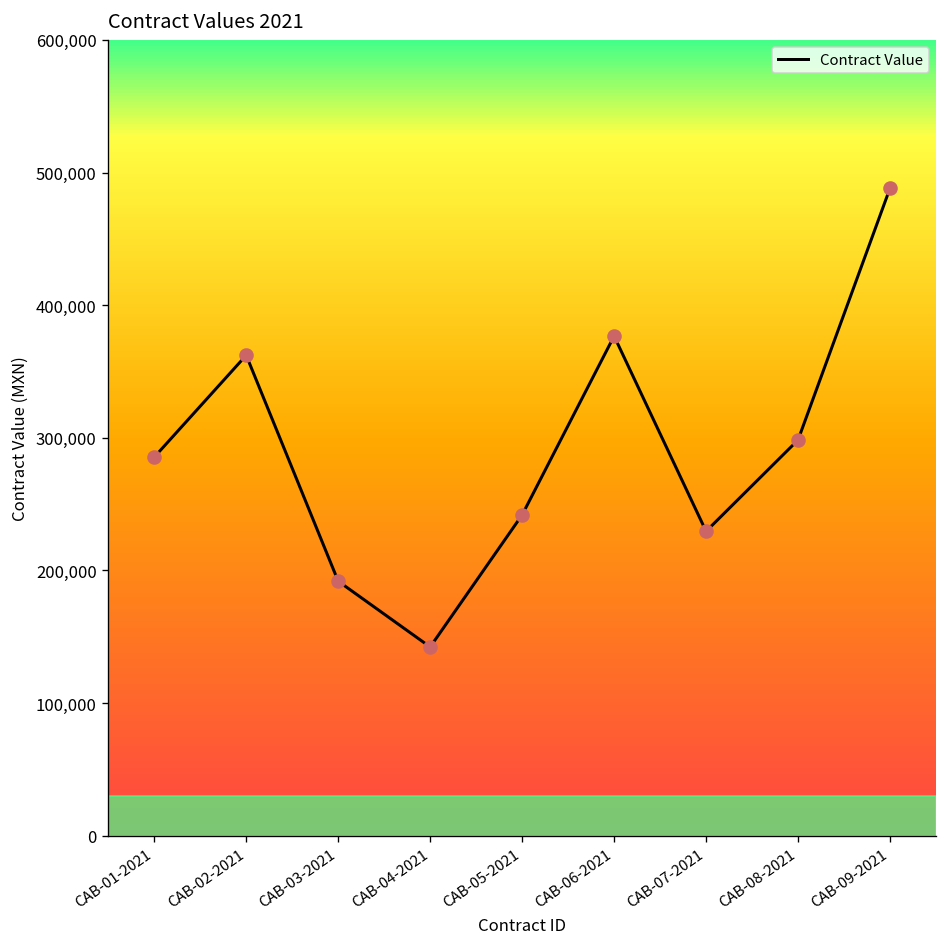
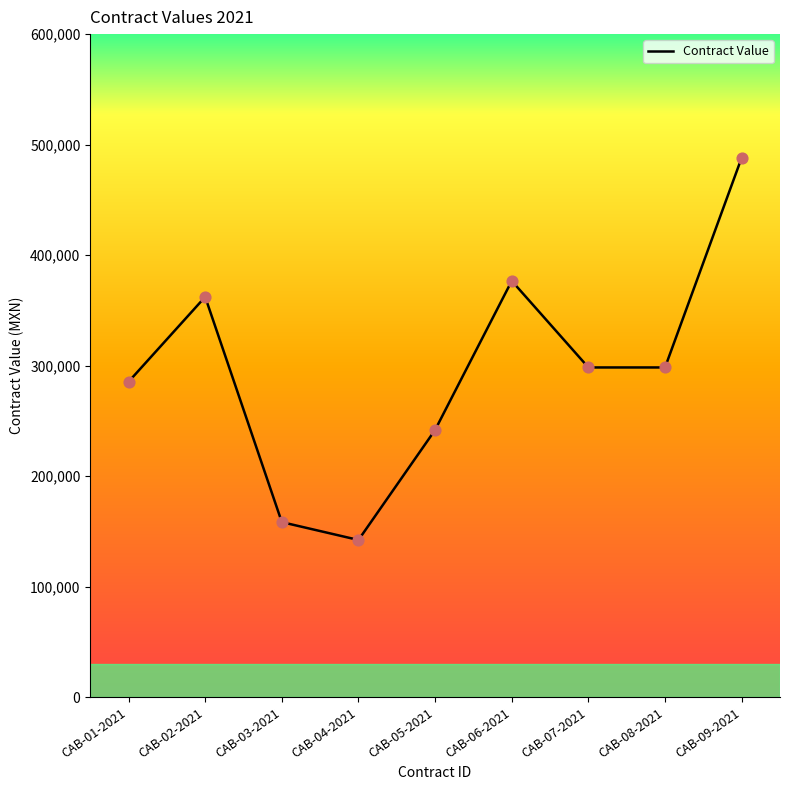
CAB-03-2021: 192,000 -> 158,000
CAB-07-2021: 230,000 -> 298,000
